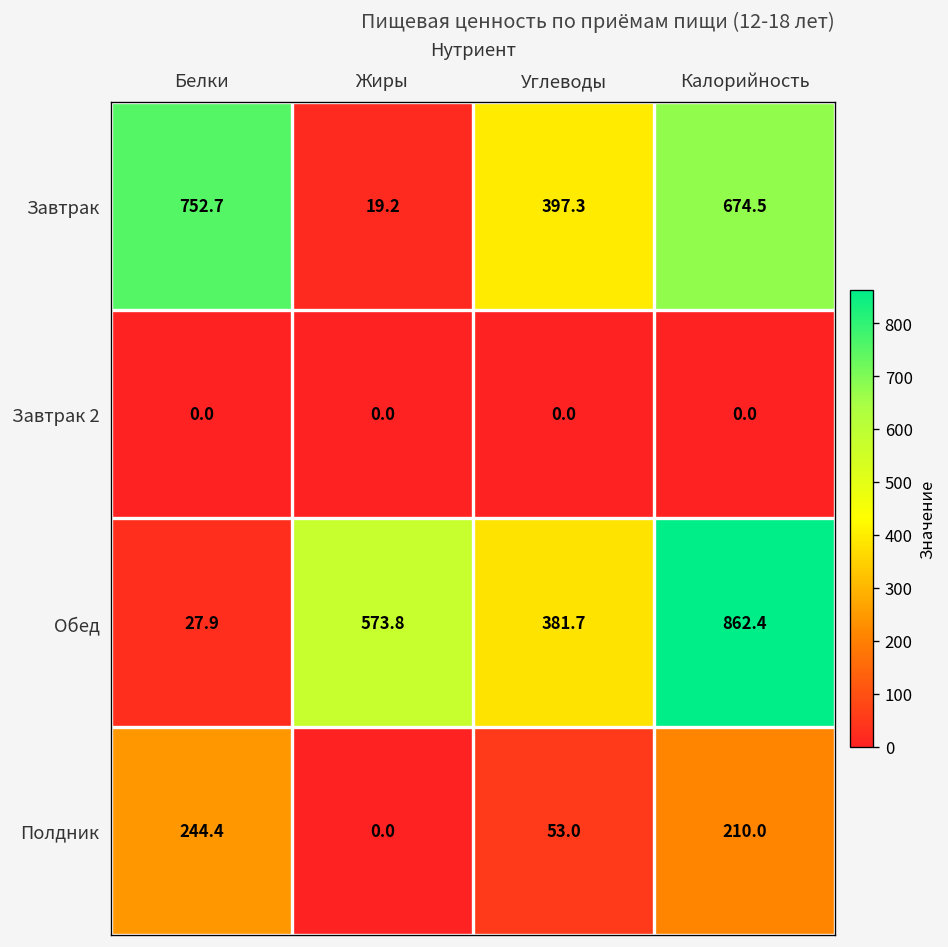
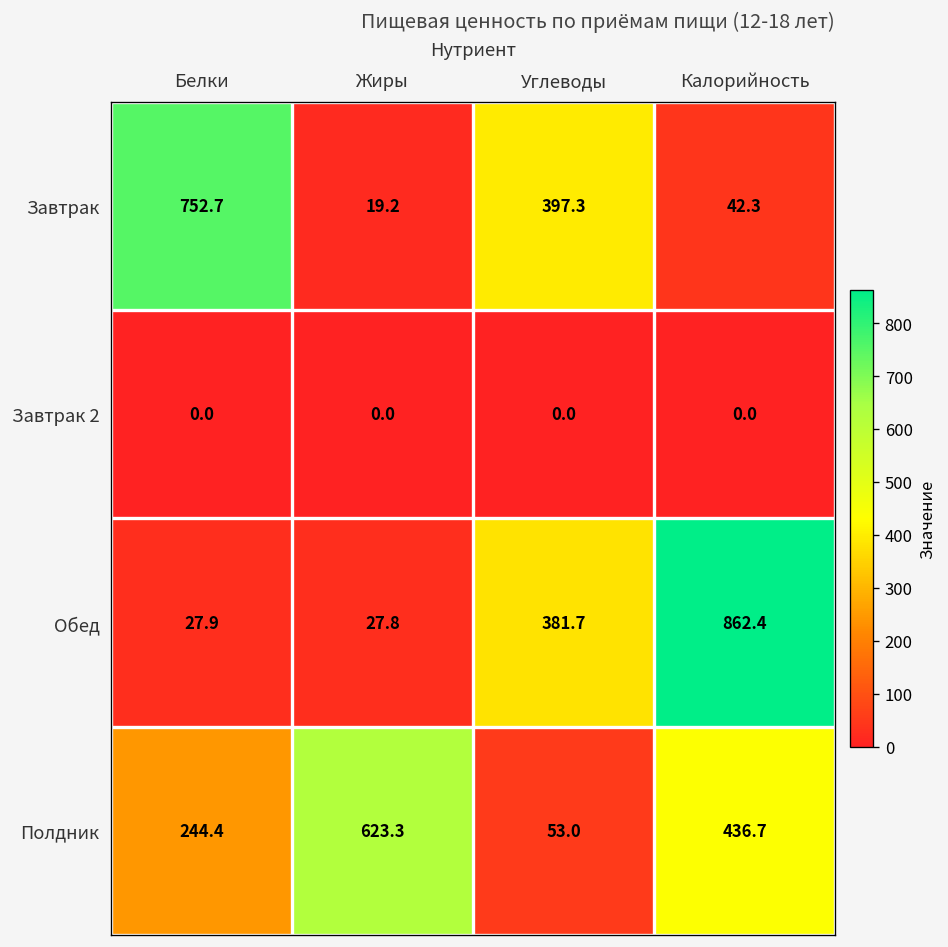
Завтрак, Калорийность: 674.5 -> 42.3
Обед, Жиры: 573.8 -> 27.8
Полдник, Жиры: 0.0 -> 623.3
Полдник, Калорийность: 210.0 -> 436.7
